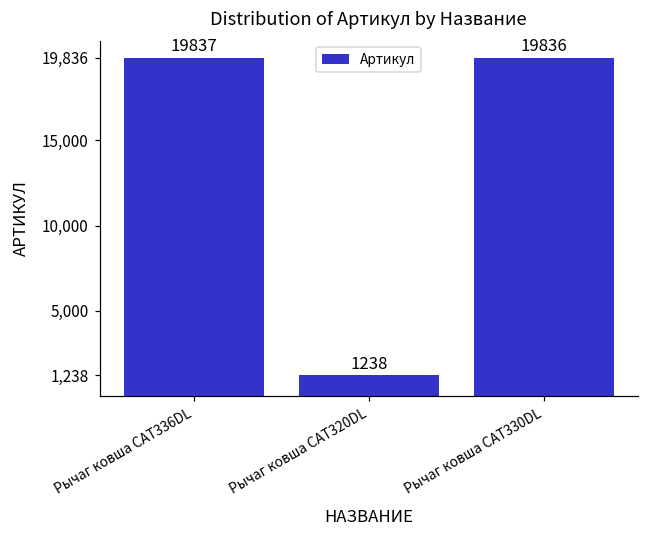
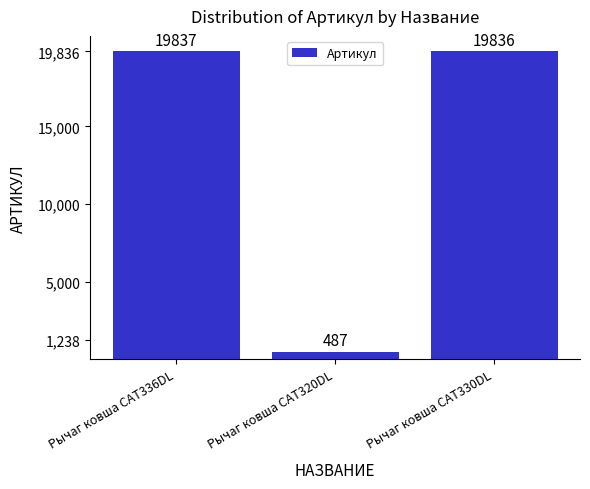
Рычаг ковша CAT320DL: 1238 -> 487
